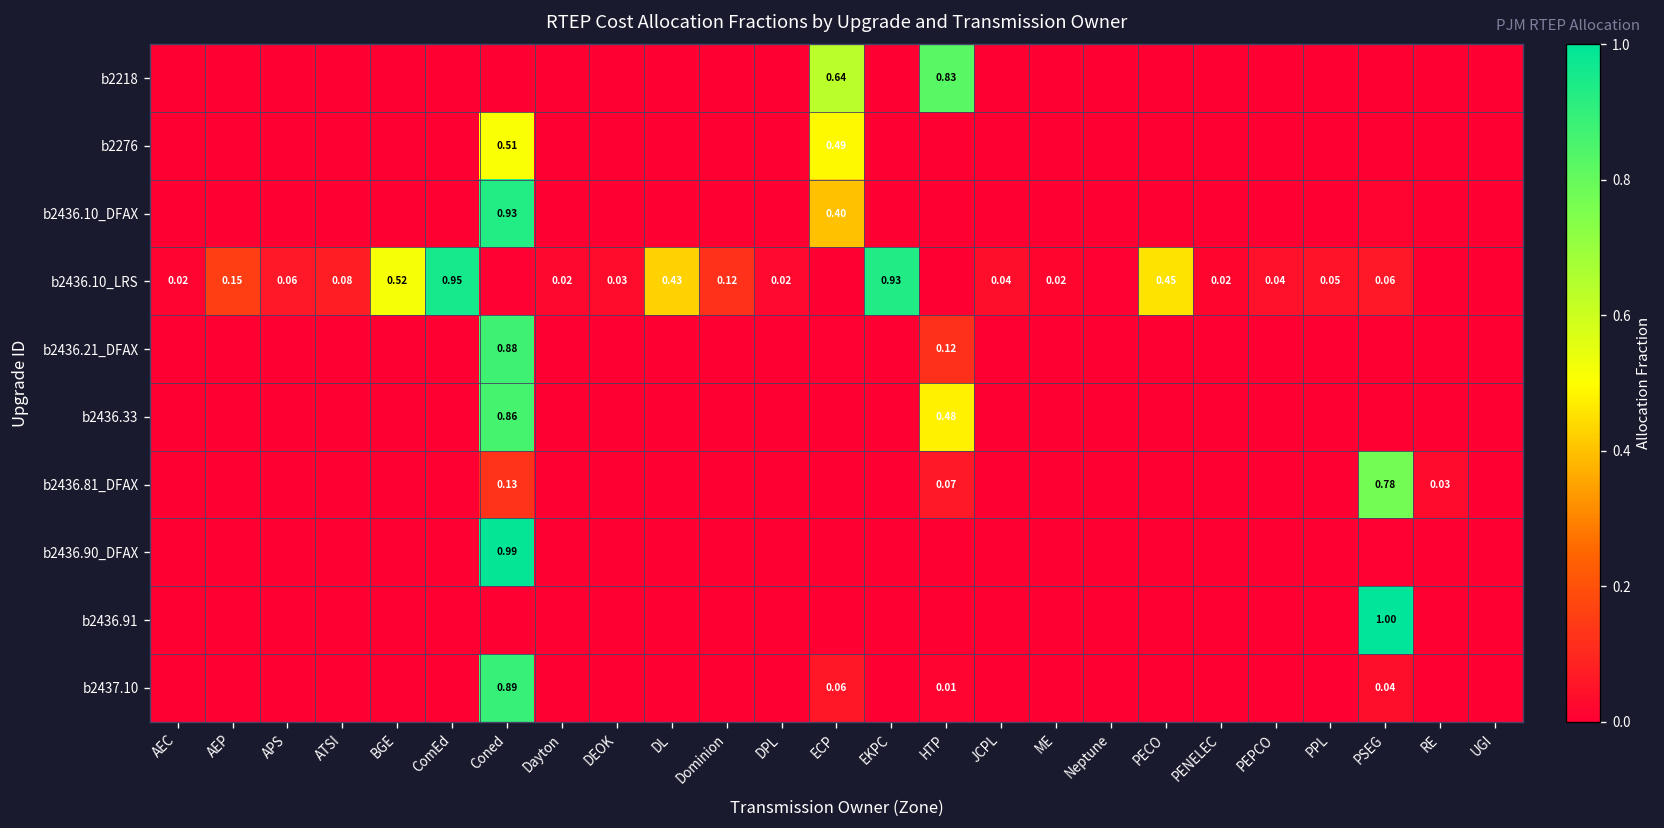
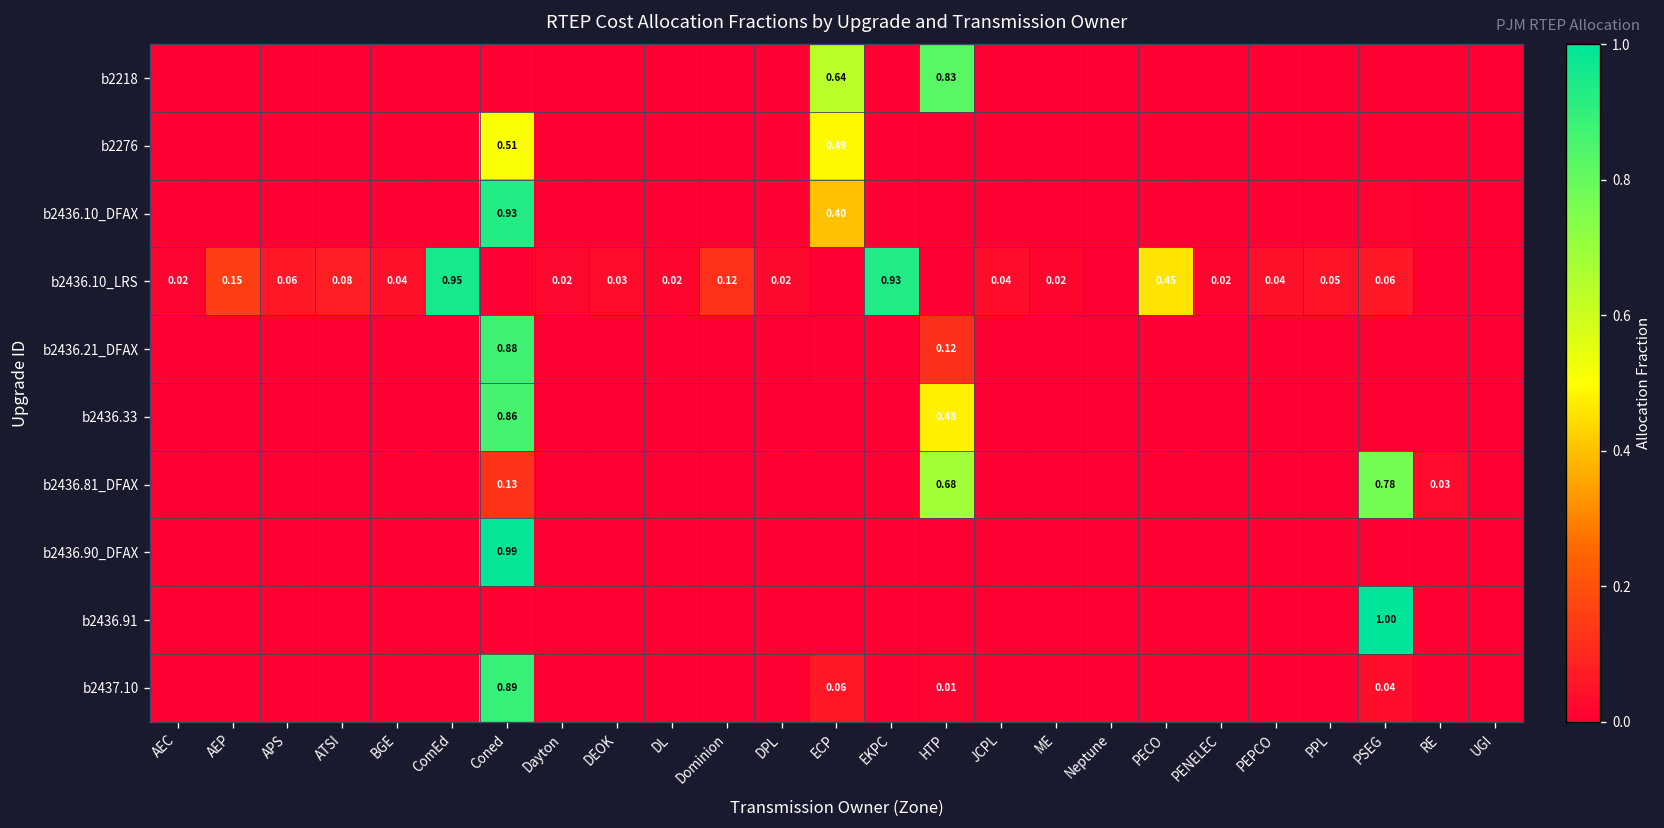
b2436.10_LRS, BGE: 0.52 -> 0.04
b2436.10_LRS, DL: 0.43 -> 0.02
b2436.81_DFAX, HTP: 0.07 -> 0.68
